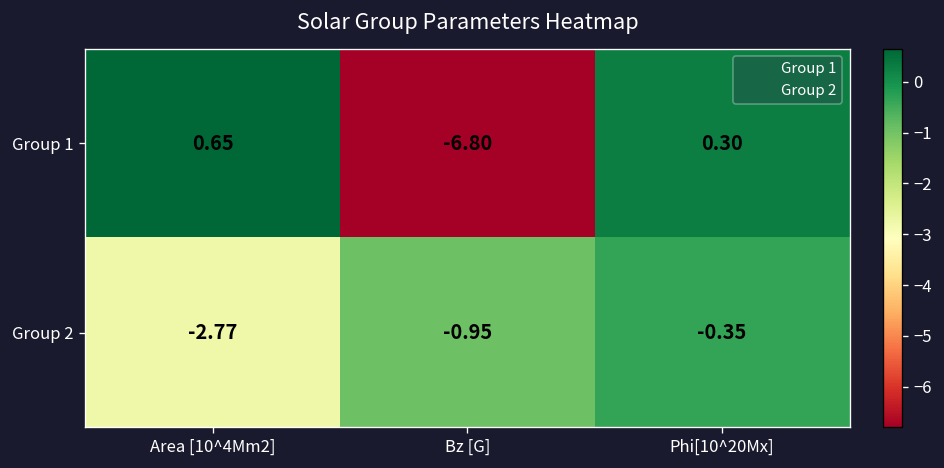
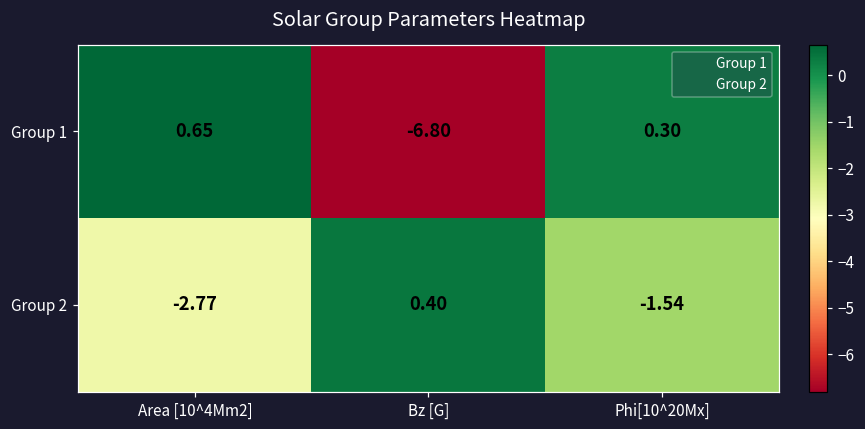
Group 2, Bz [G]: -0.95 -> 0.40
Group 2, Phi[10^20Mx]: -0.35 -> -1.54
